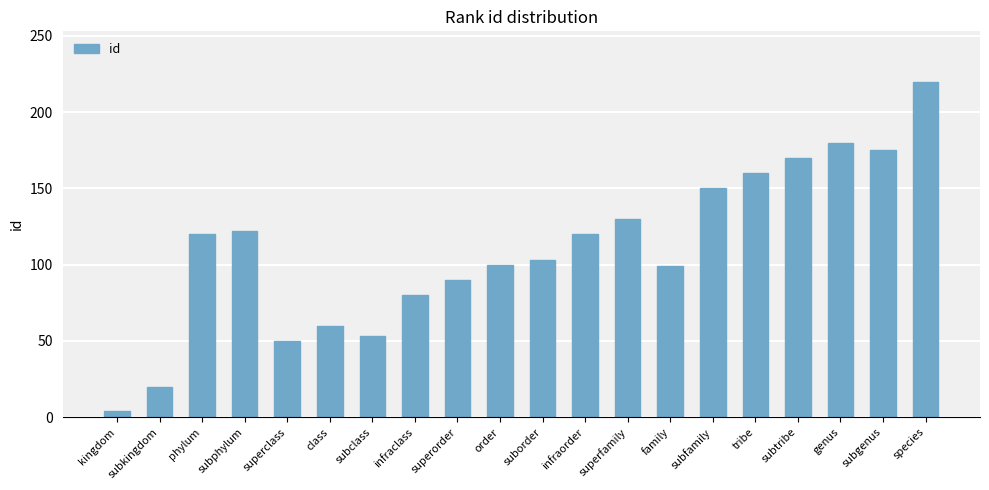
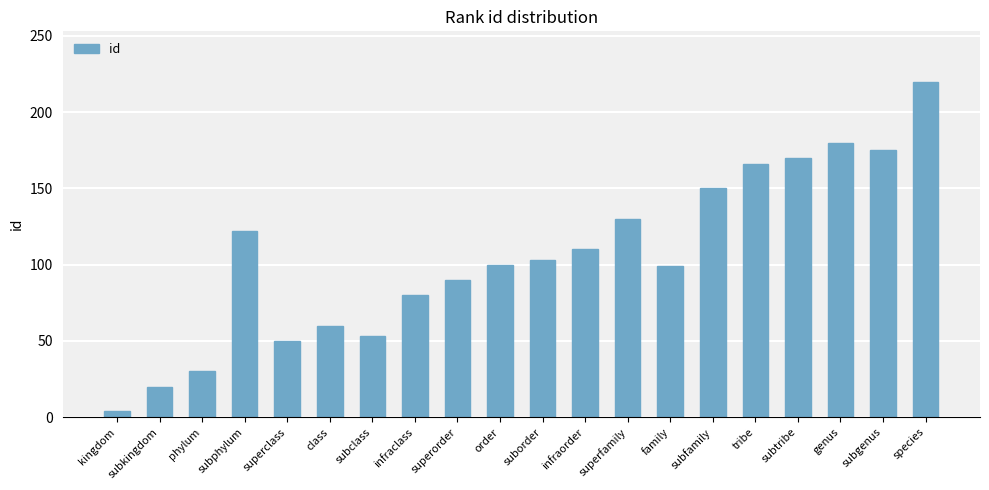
phylum: 120 -> 30
infraorder: 120 -> 110
tribe: 160 -> 166
